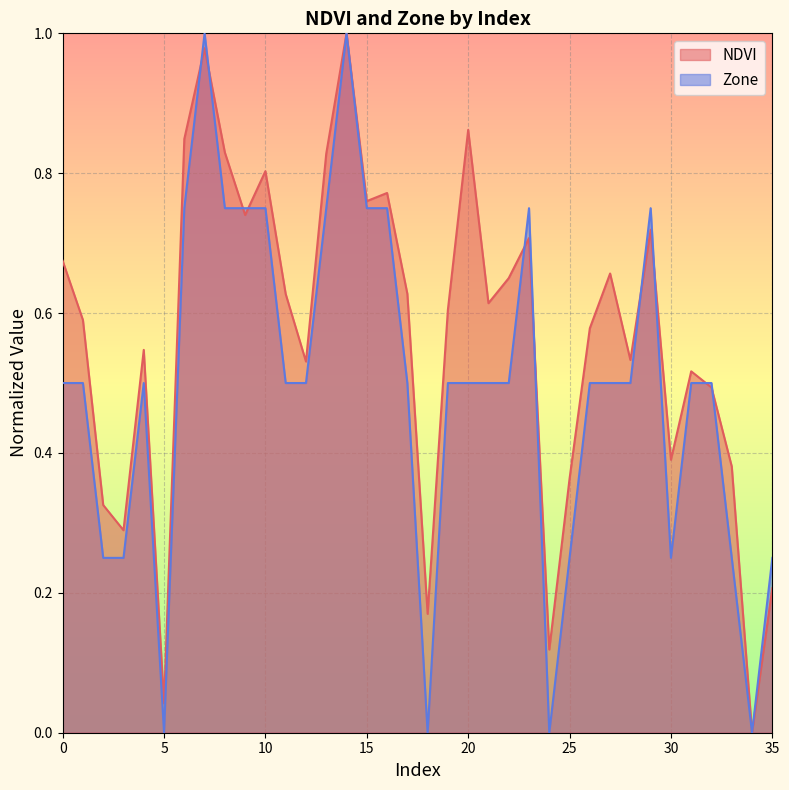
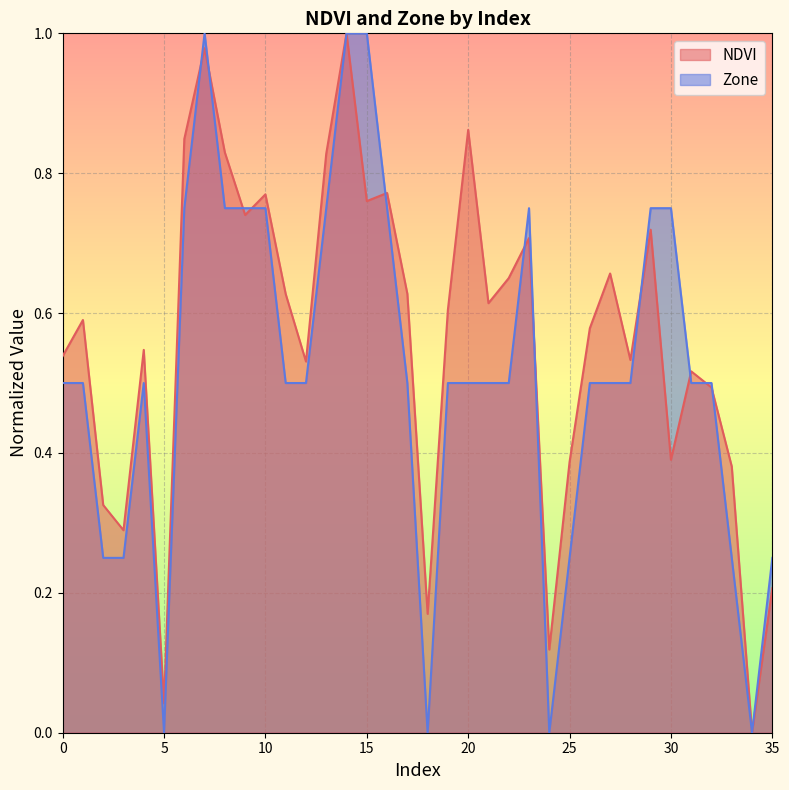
NDVI, 0: 0.67 -> 0.54
NDVI, 10: 0.80 -> 0.77
Zone, 15: 0.75 -> 1.00
NDVI, 25: 0.36 -> 0.39
Zone, 30: 0.25 -> 0.75
